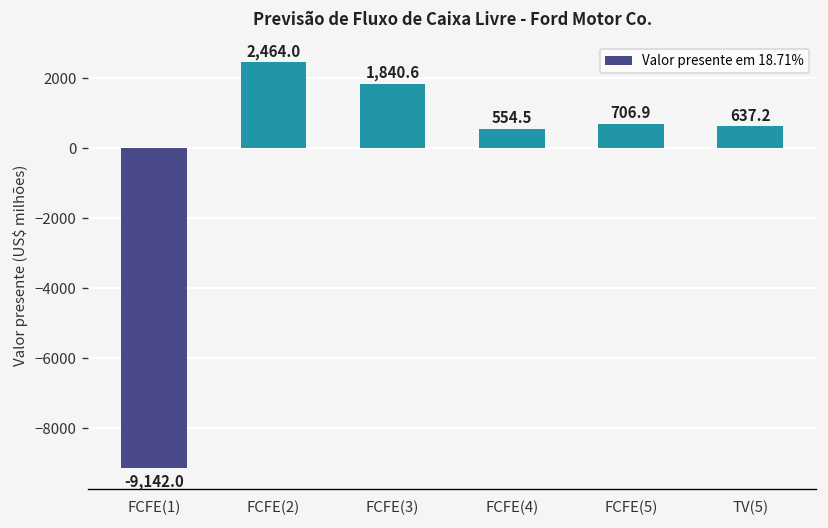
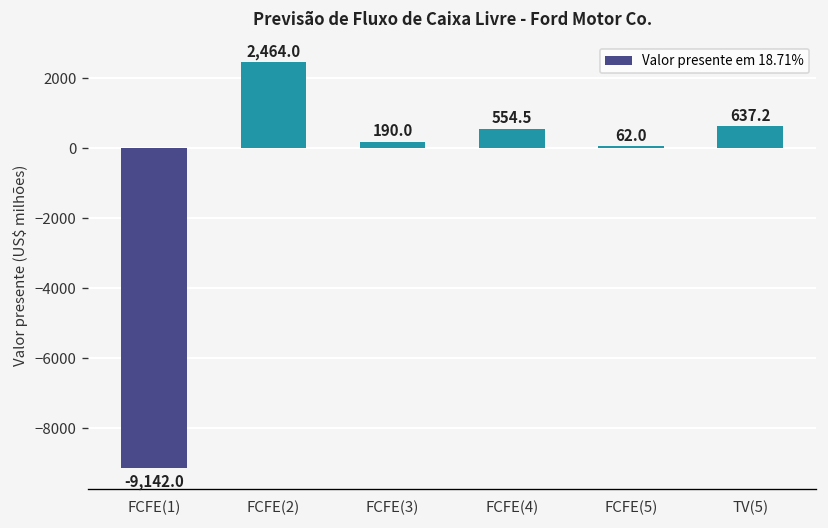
FCFE(3): 1,840.6 -> 190.0
FCFE(5): 706.9 -> 62.0
